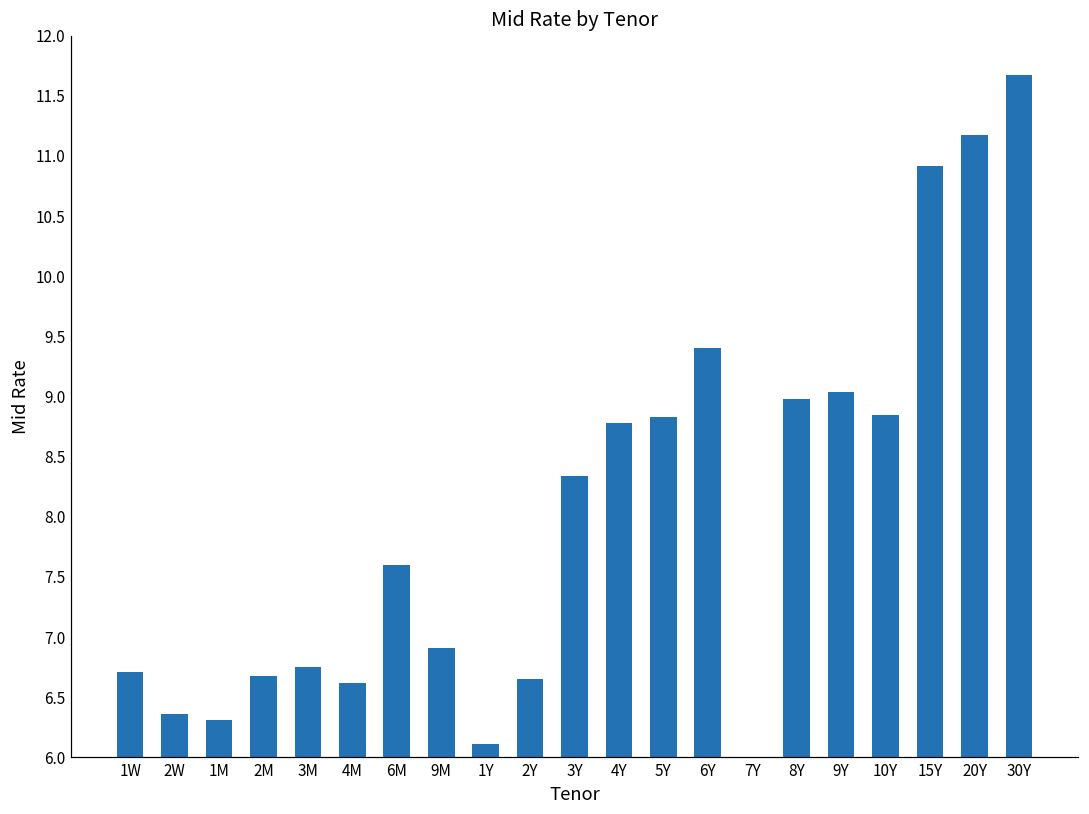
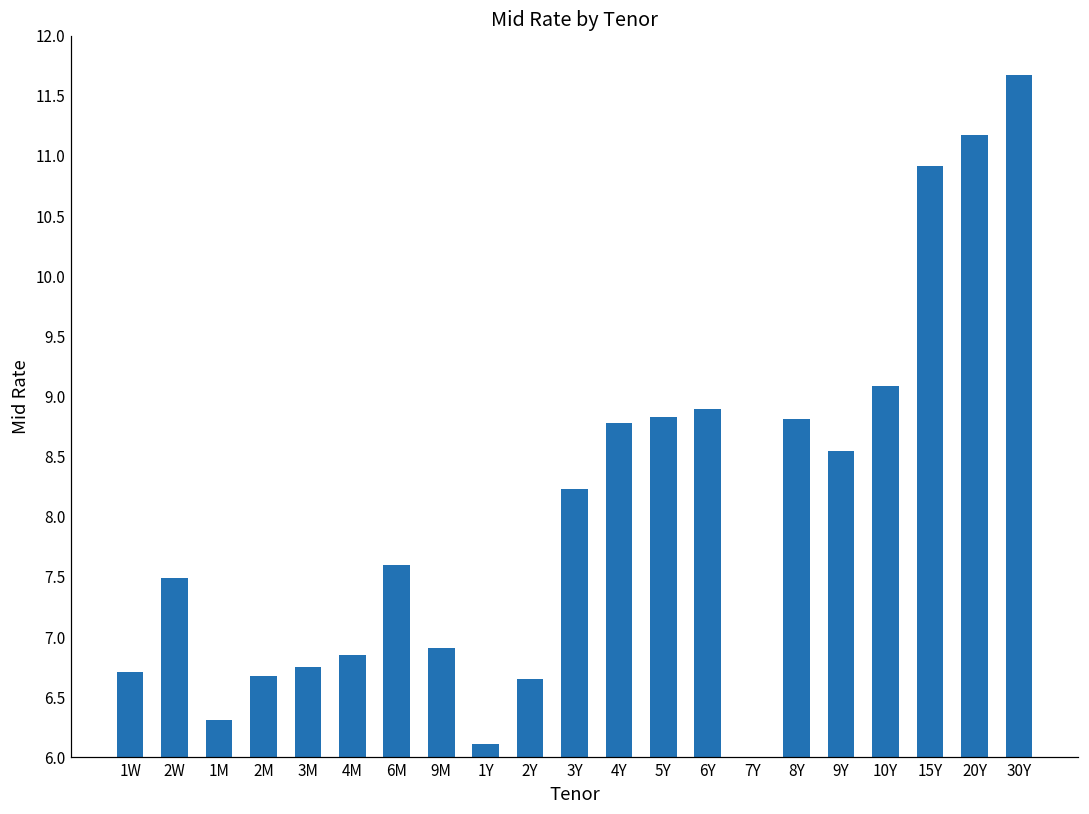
2W: 6.36 -> 7.49
4M: 6.62 -> 6.85
3Y: 8.34 -> 8.23
6Y: 9.4 -> 8.9
8Y: 8.98 -> 8.81
9Y: 9.04 -> 8.55
10Y: 8.85 -> 9.09
